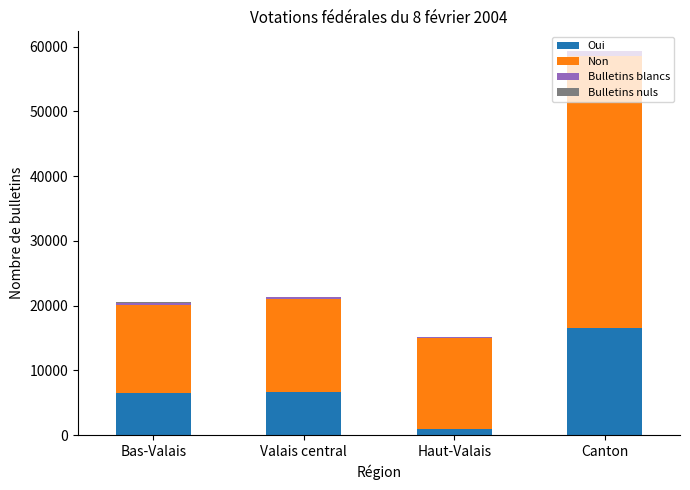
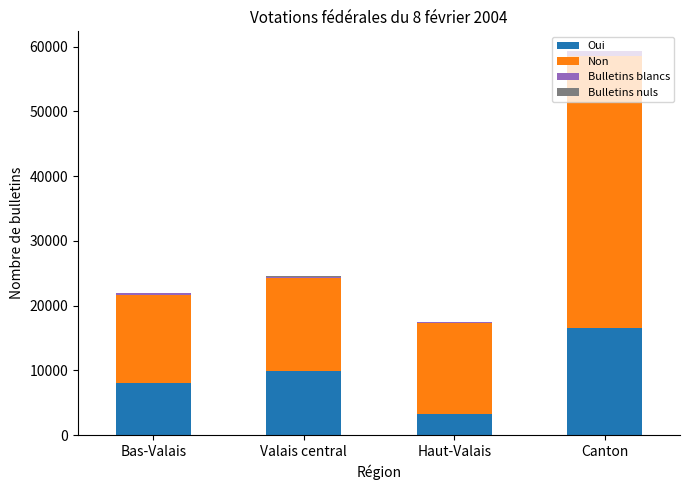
Oui, Bas-Valais: 7000 -> 8000
Oui, Valais central: 7000 -> 10000
Oui, Haut-Valais: 1000 -> 3000
